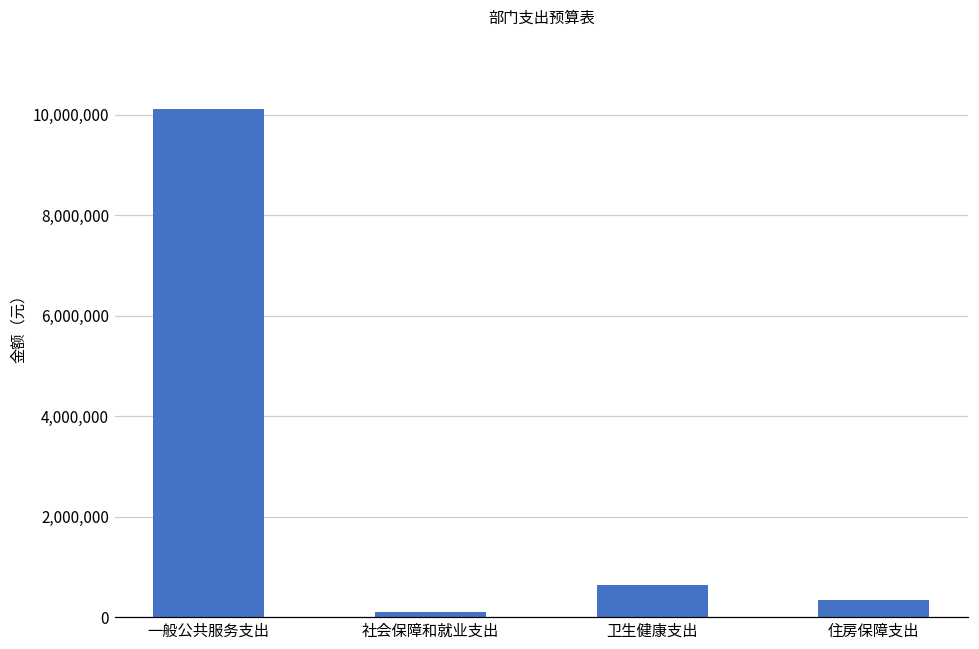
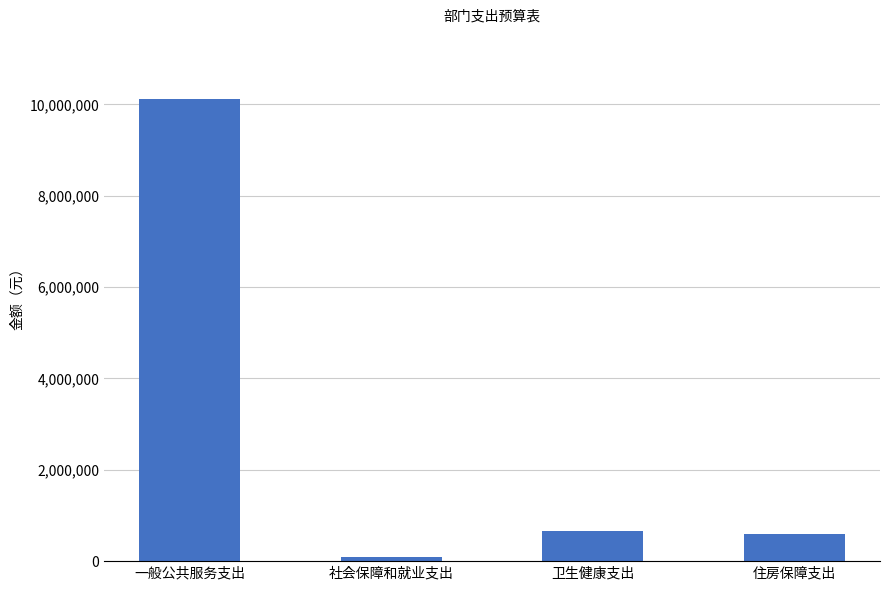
住房保障支出: 300,000 -> 600,000
